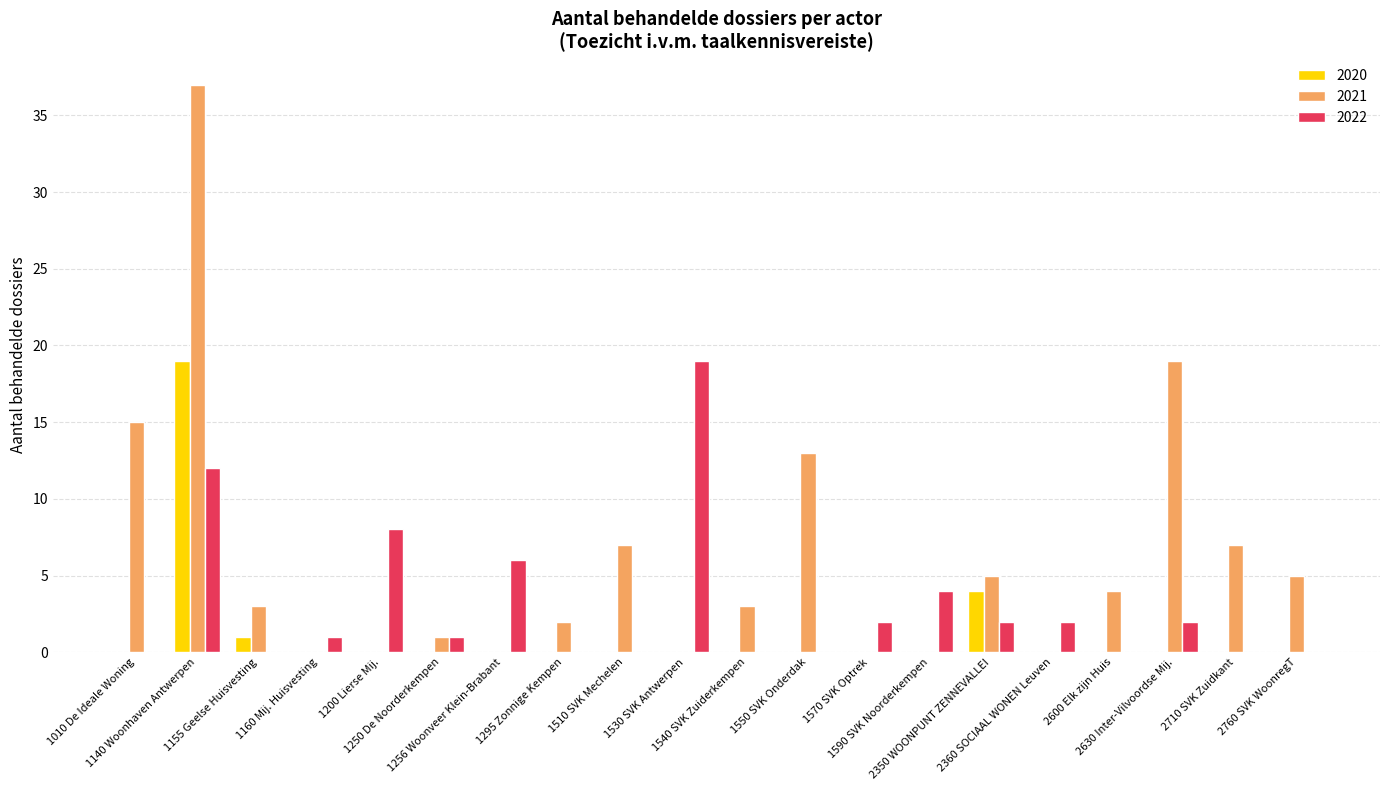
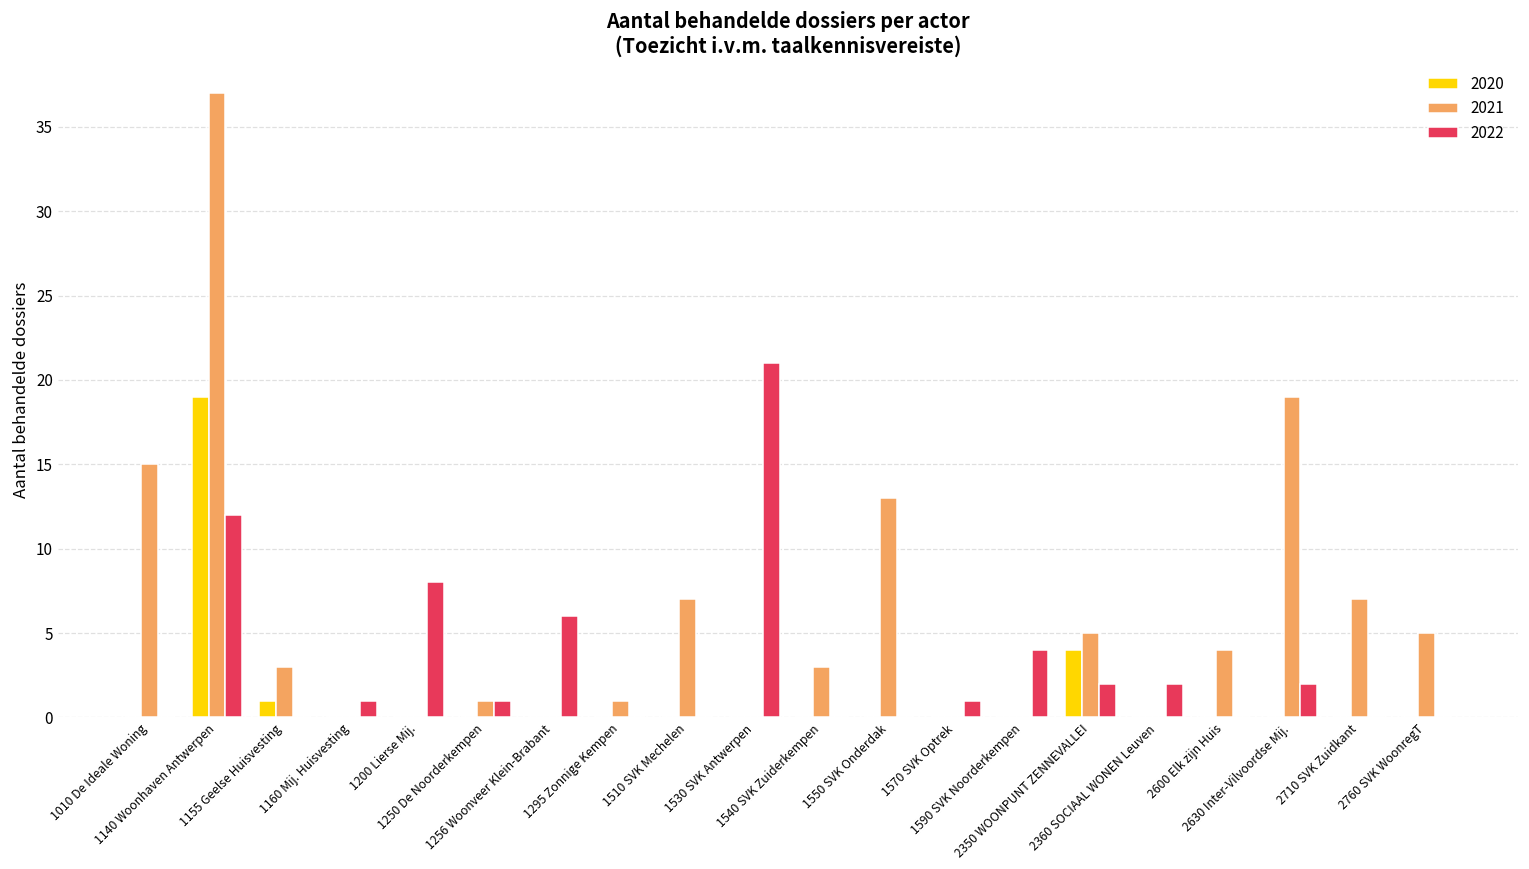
2021, 1295 Zonnige Kempen: 2 -> 1
2022, 1530 SVK Antwerpen: 19 -> 21
2022, 1570 SVK Optrek: 2 -> 1
